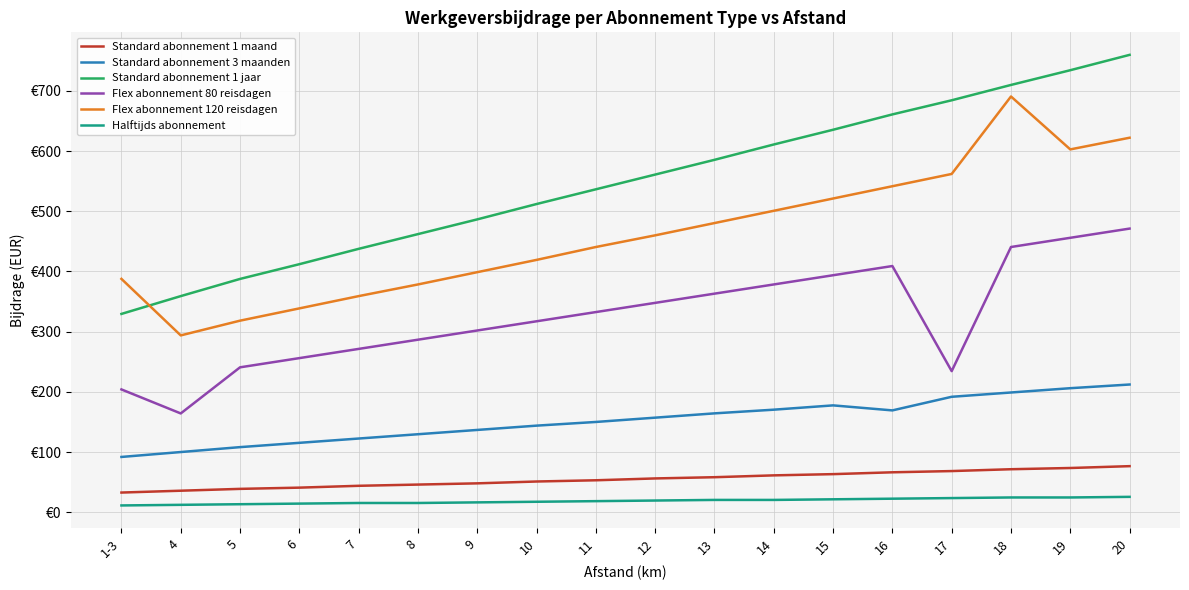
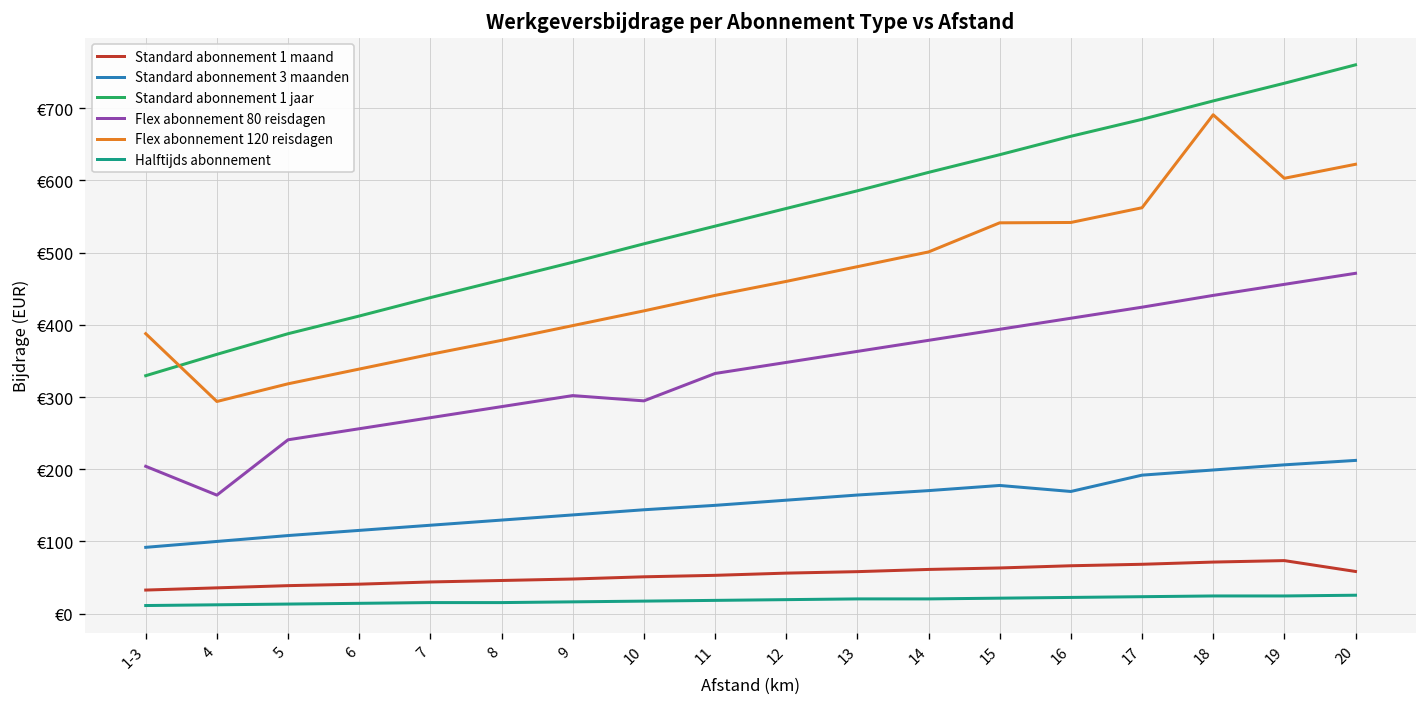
Flex abonnement 80 reisdagen, 10: €320 -> €290
Flex abonnement 120 reisdagen, 15: €520 -> €540
Flex abonnement 80 reisdagen, 17: €230 -> €420
Standard abonnement 1 maand, 20: €80 -> €60
